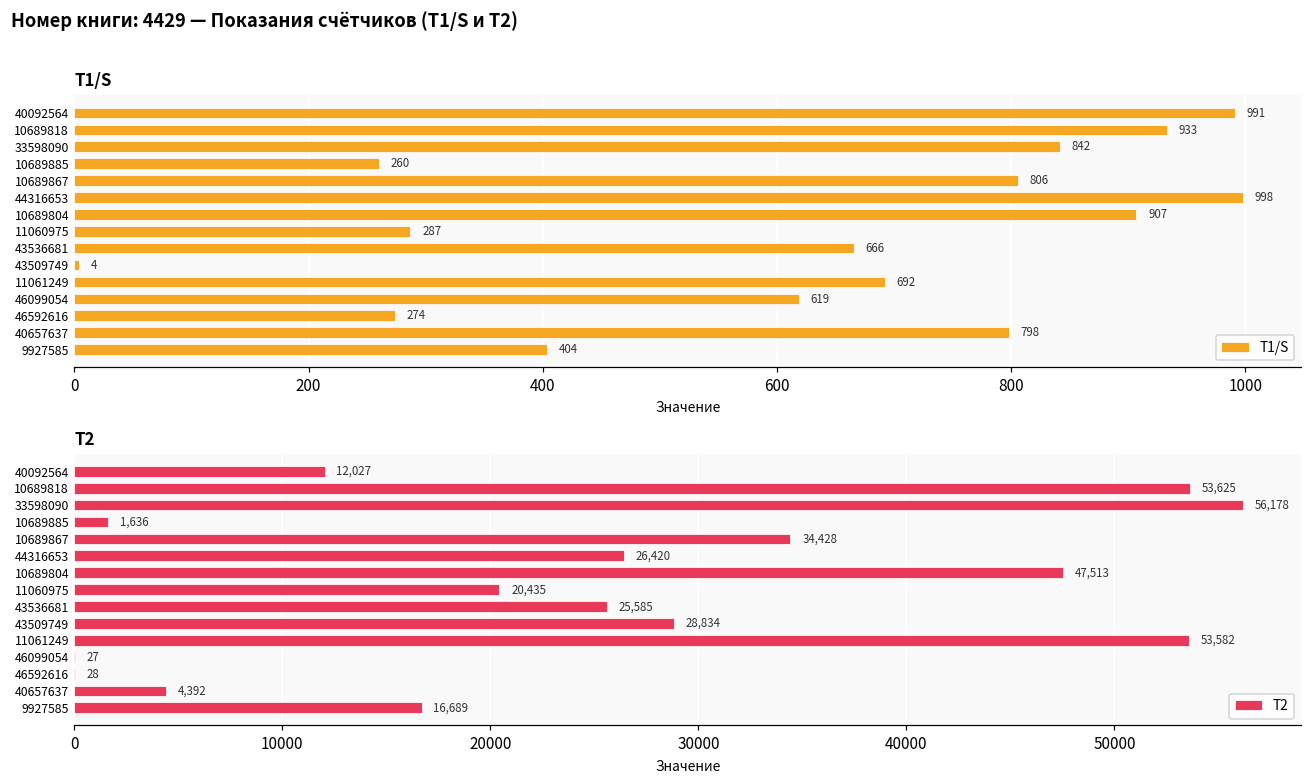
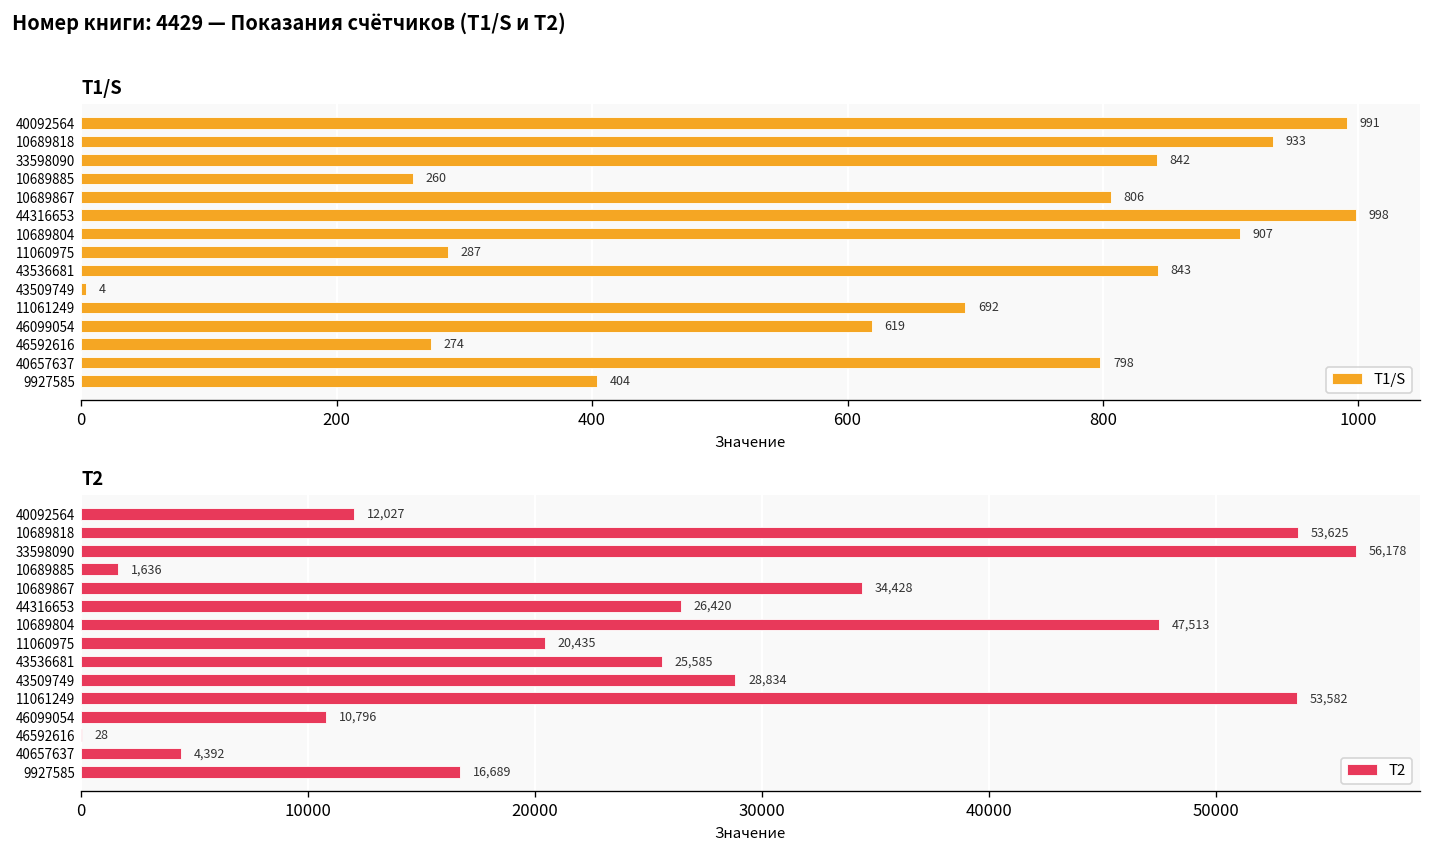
Т1/S, 43536681: 666 -> 843
Т2, 46099054: 27 -> 10,796
